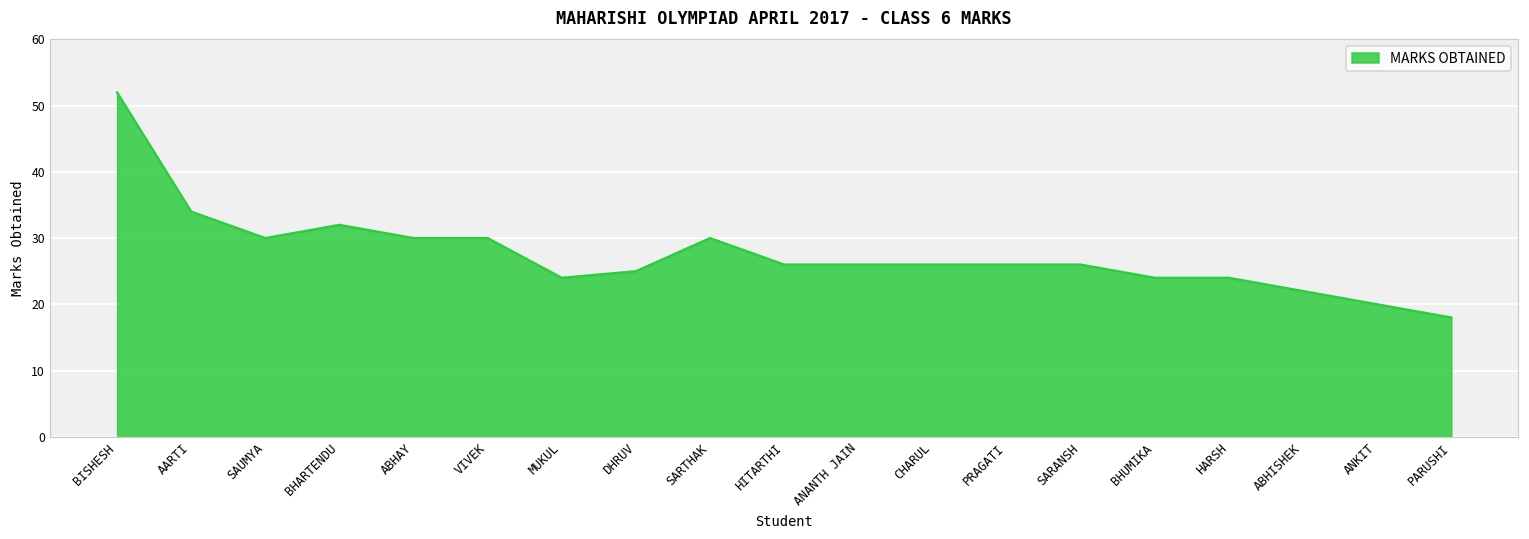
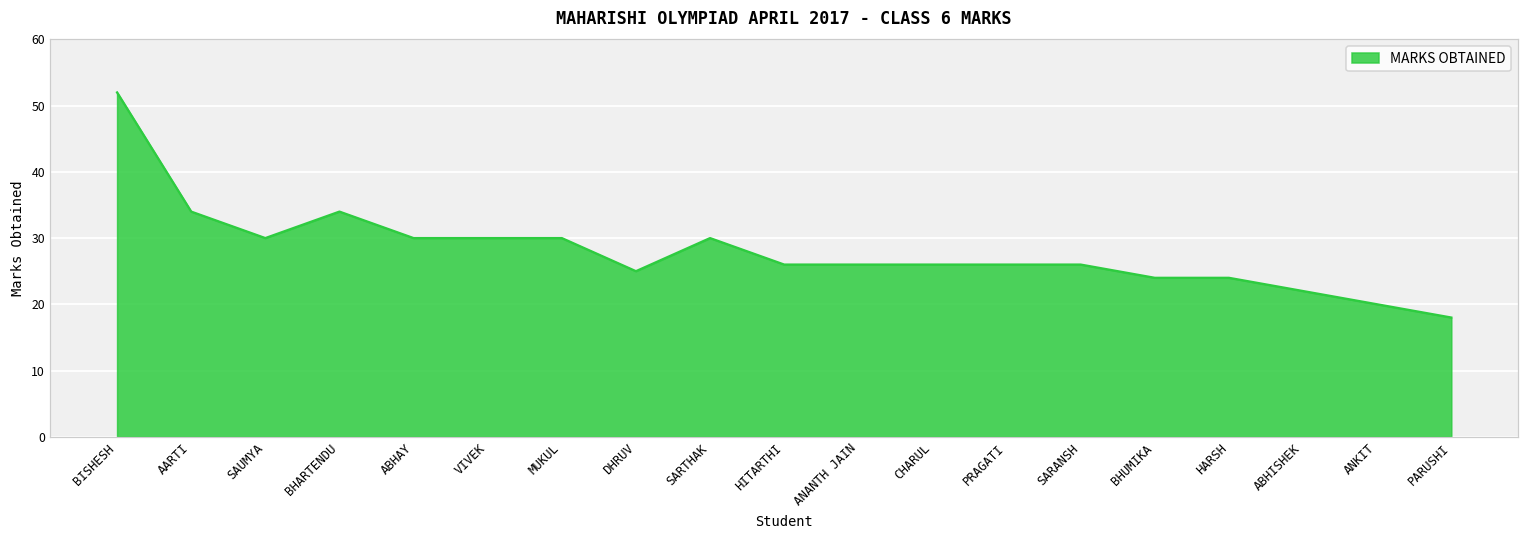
BHARTENDU: 32 -> 34
MUKUL: 24 -> 30
